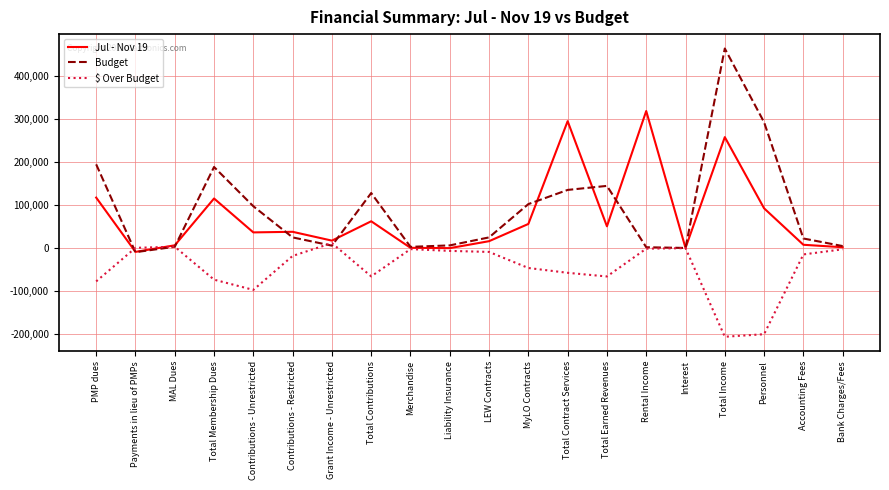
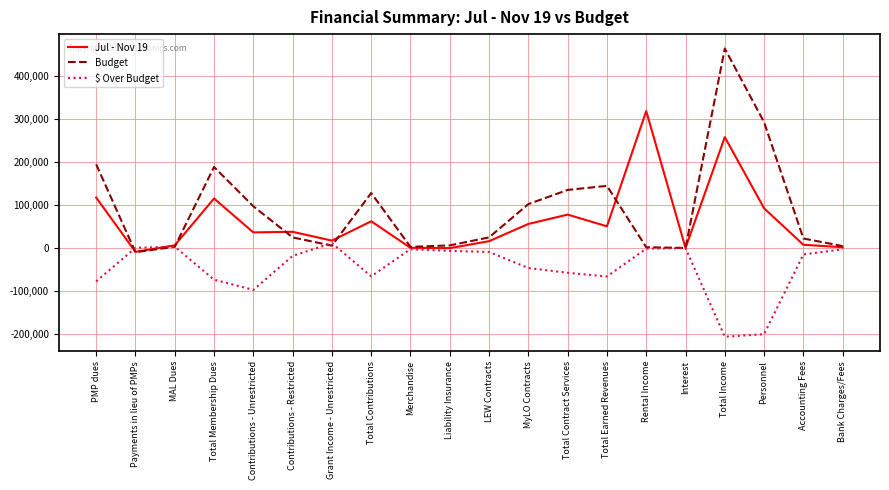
Jul - Nov 19, Total Contract Services: 300,000 -> 80,000
